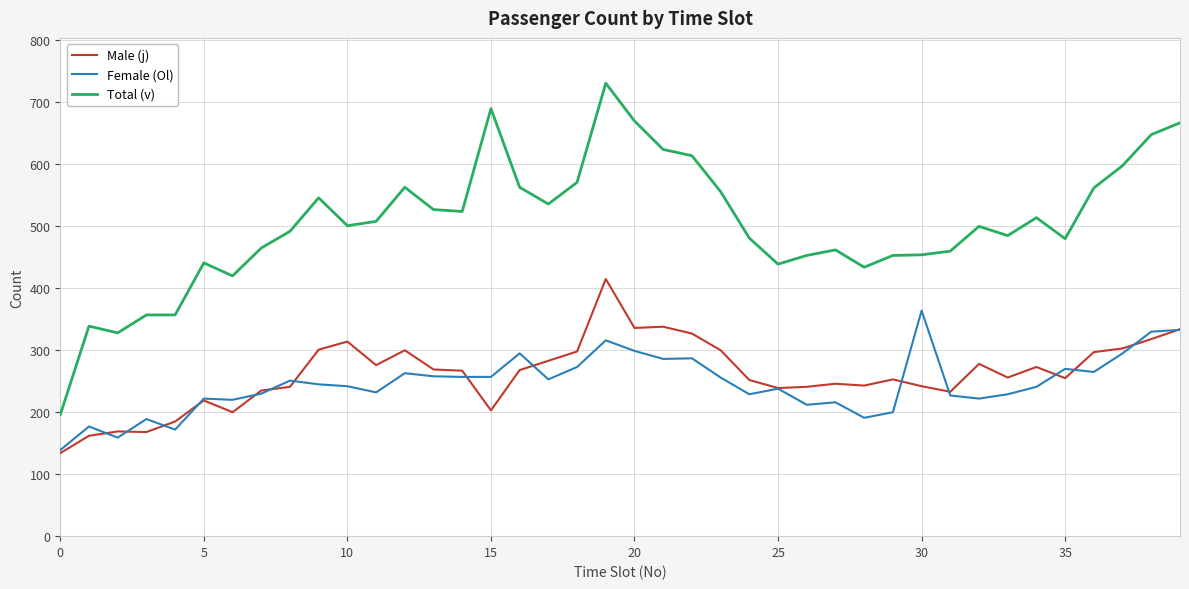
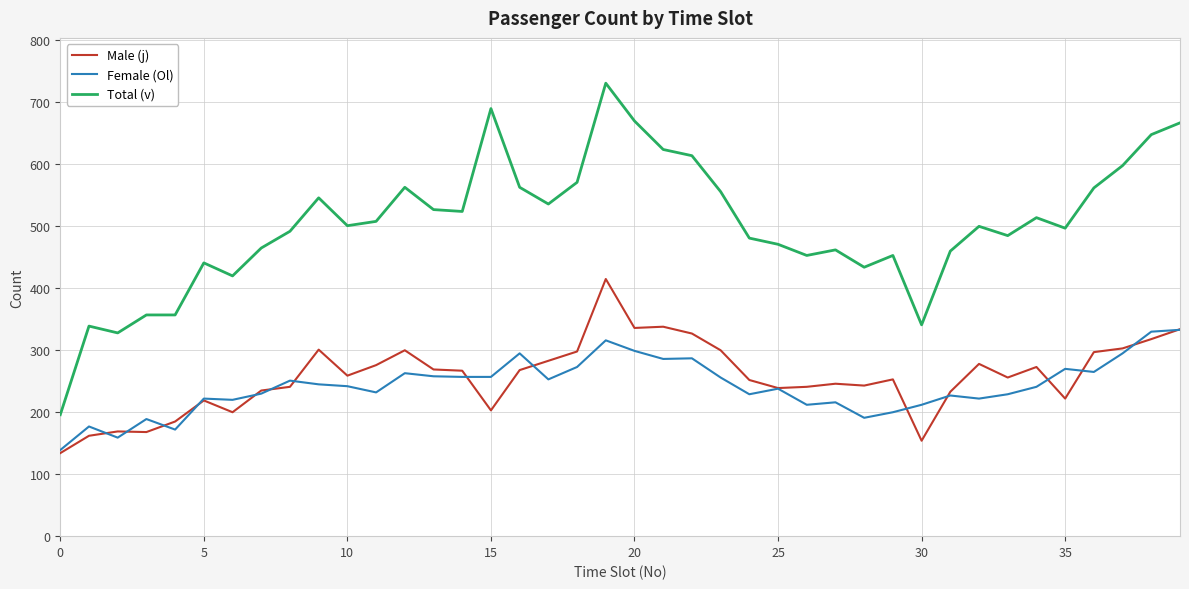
Male (j), 10: 310 -> 260
Total (v), 25: 440 -> 470
Male (j), 30: 240 -> 150
Female (Ol), 30: 360 -> 210
Total (v), 30: 450 -> 340
Male (j), 35: 260 -> 220
Total (v), 35: 480 -> 500
